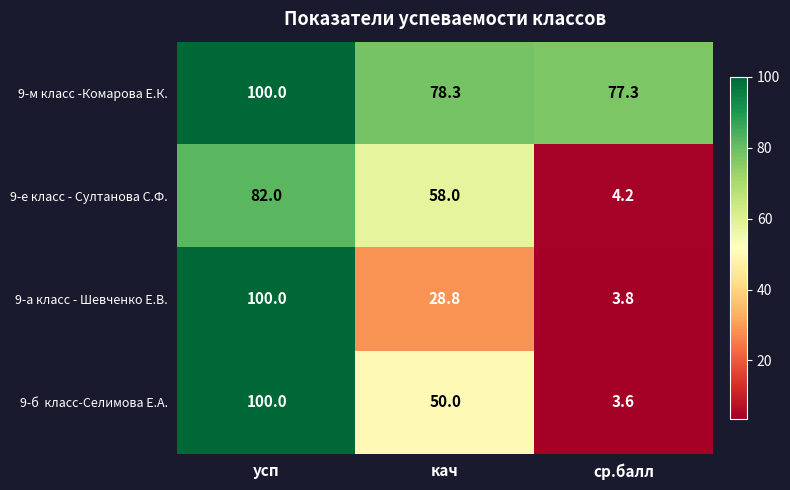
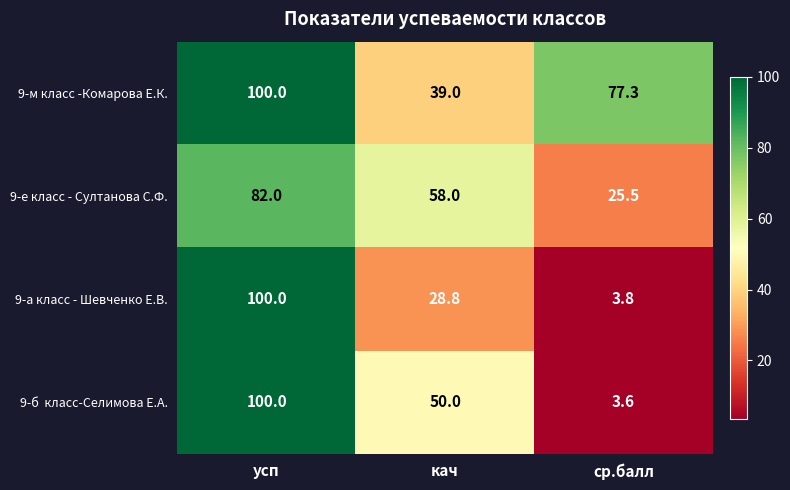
9-м класс -Комарова Е.К., кач: 78.3 -> 39.0
9-е класс - Султанова С.Ф., ср.балл: 4.2 -> 25.5
